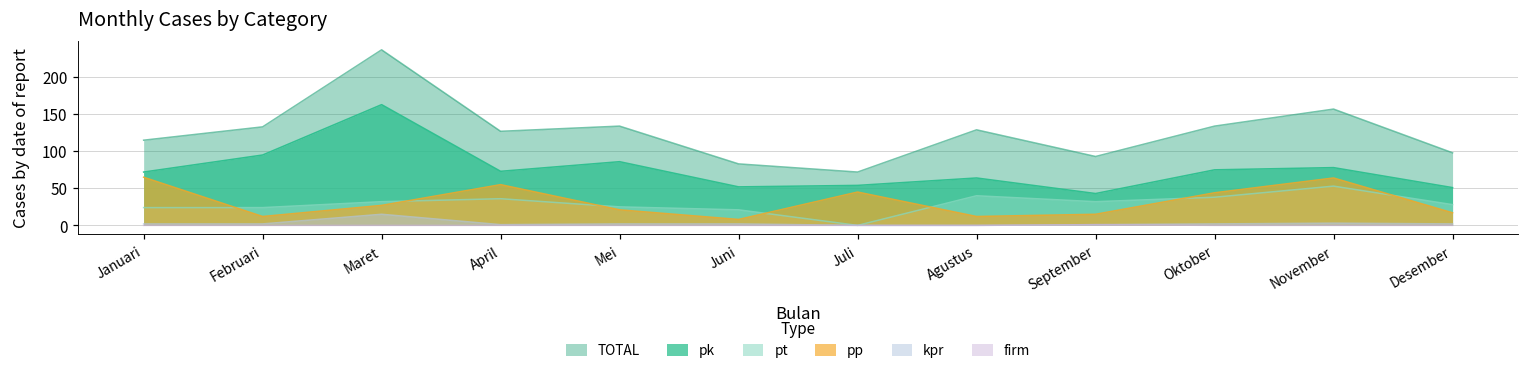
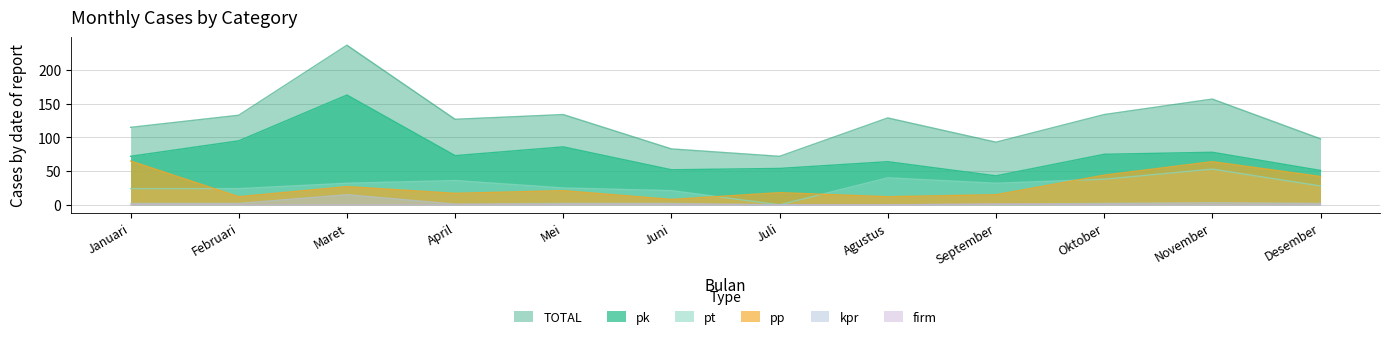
pp, April: 60 -> 20
pp, Juli: 50 -> 20
pp, Desember: 20 -> 40
